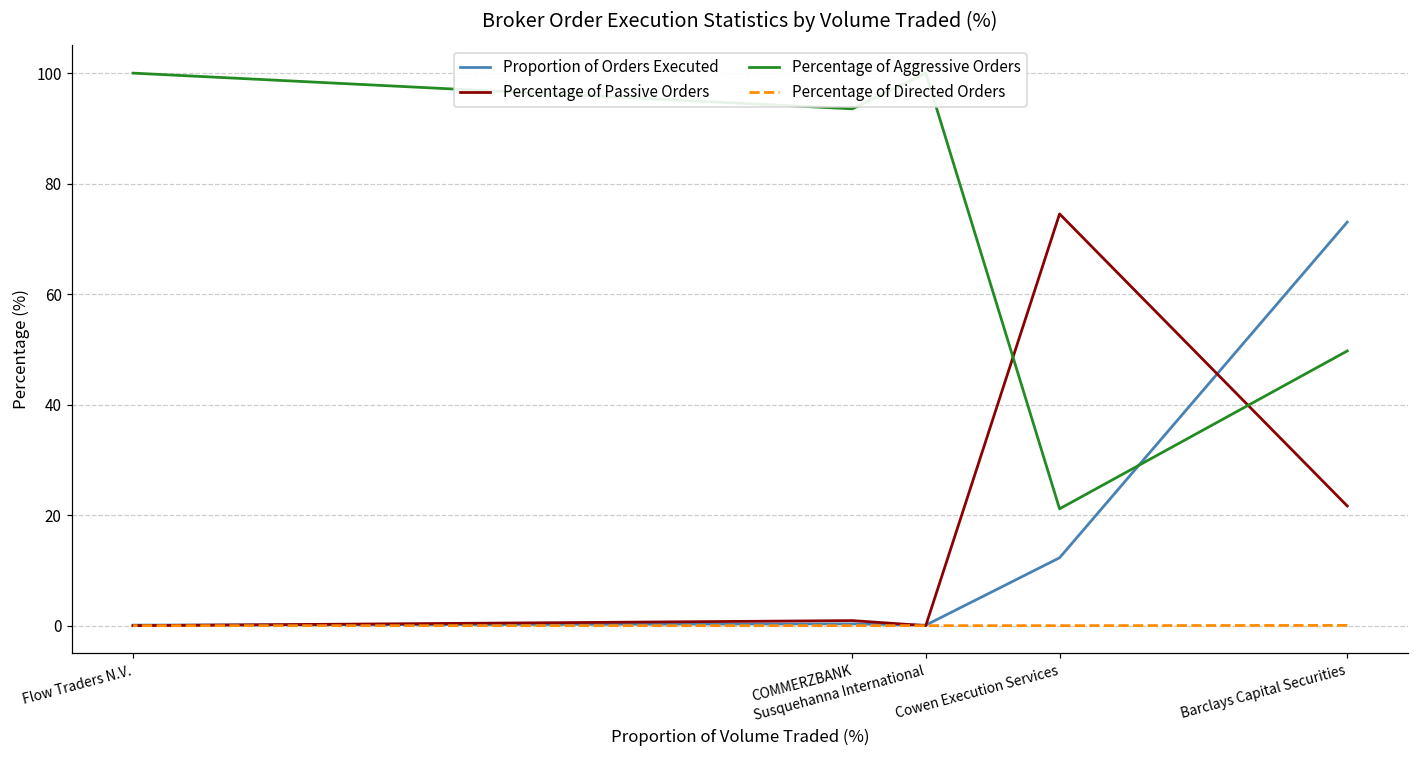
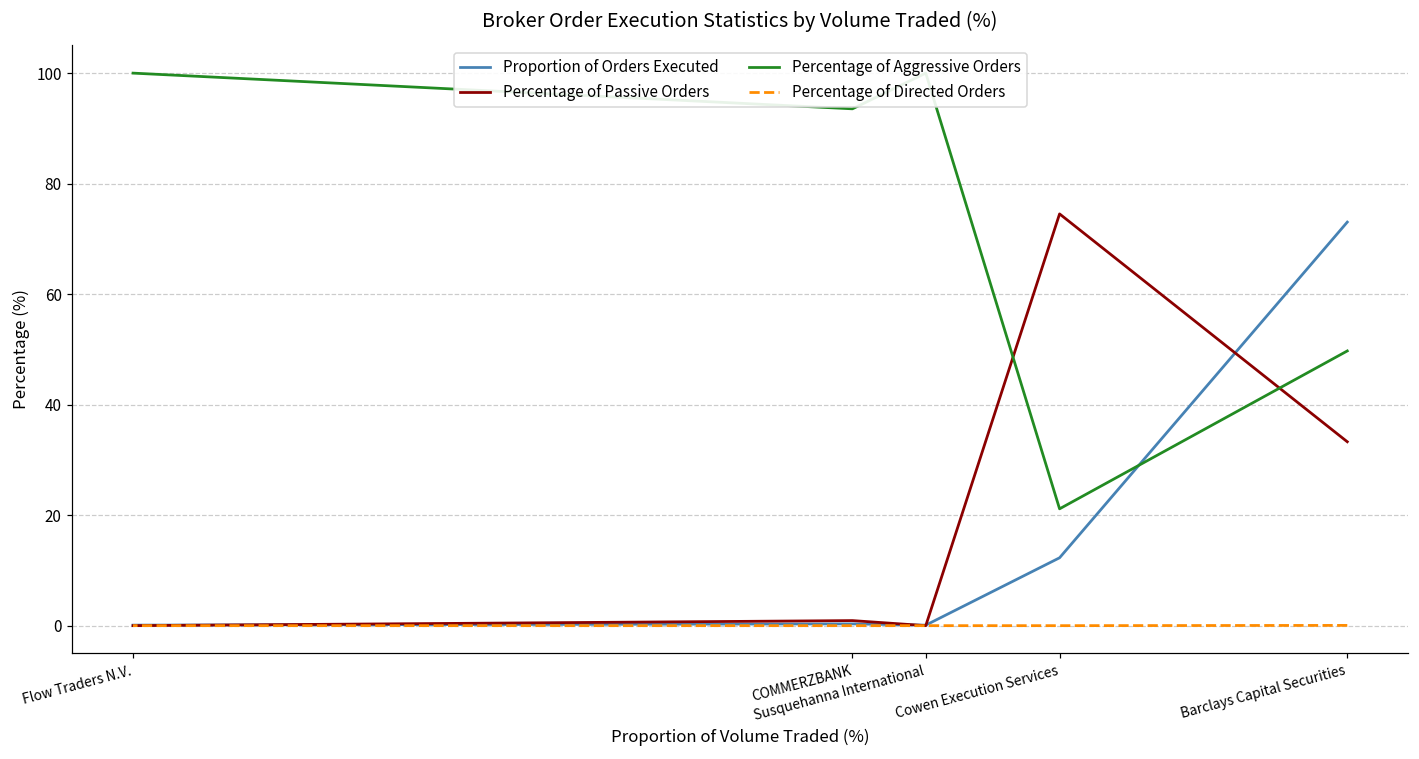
Percentage of Passive Orders, Barclays Capital Securities: 22 -> 33
